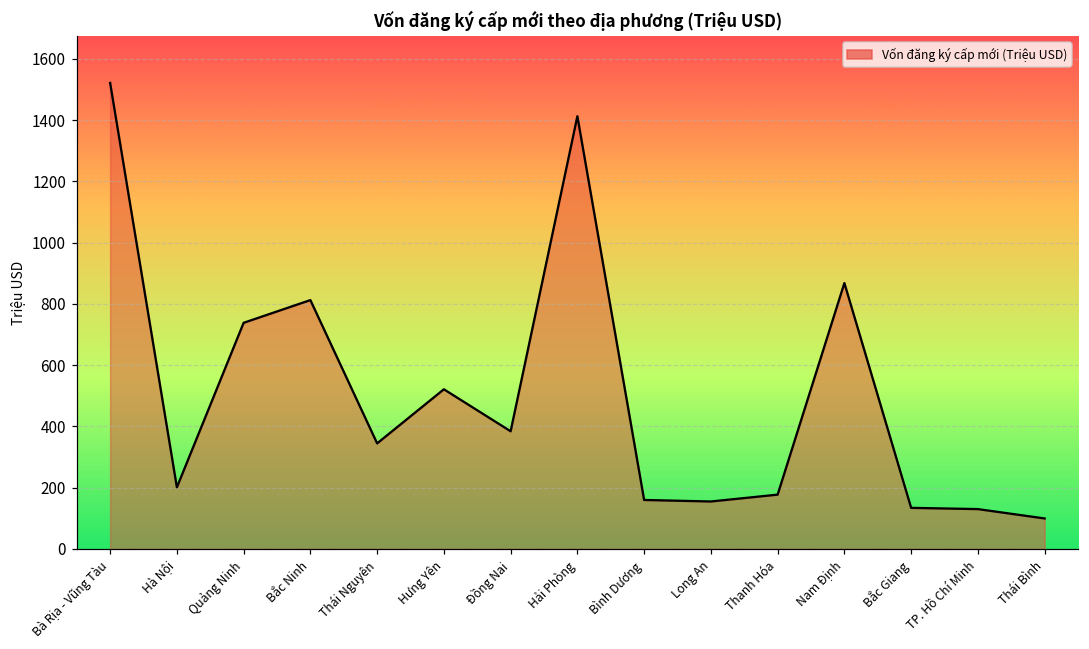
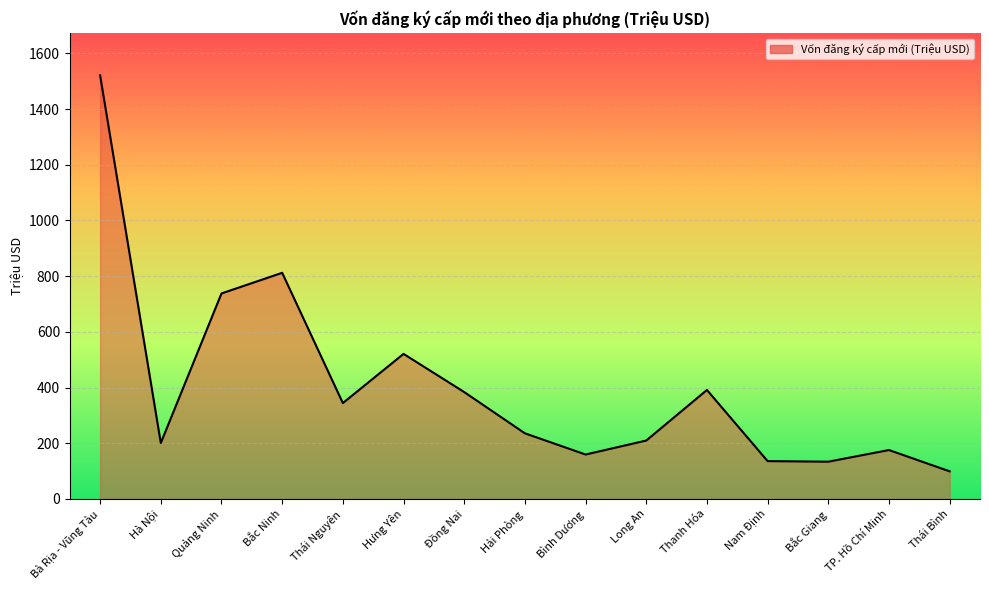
Hải Phòng: 1410 -> 240
Long An: 150 -> 210
Thanh Hóa: 180 -> 390
Nam Định: 870 -> 140
TP. Hồ Chí Minh: 130 -> 180
